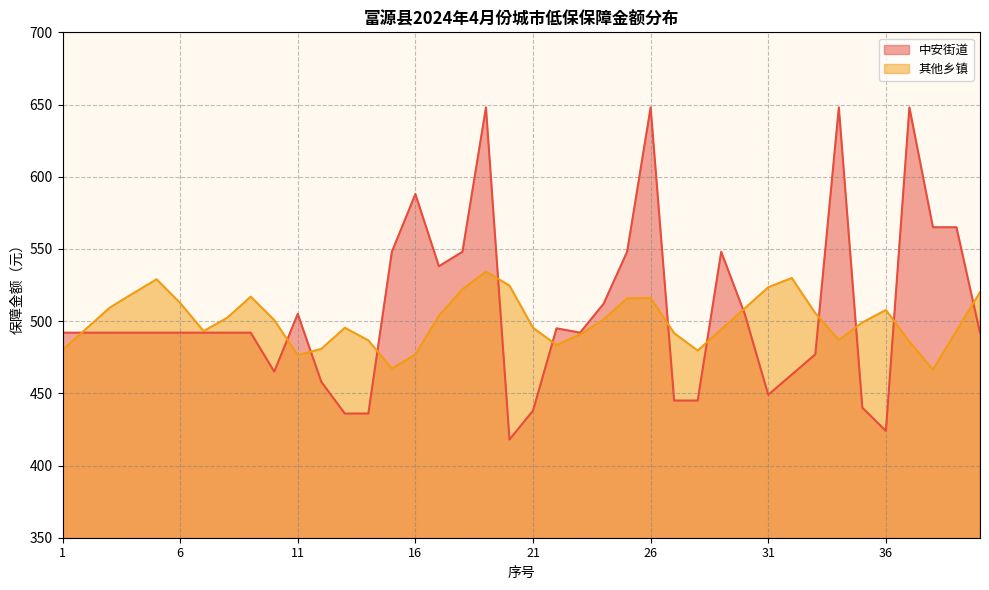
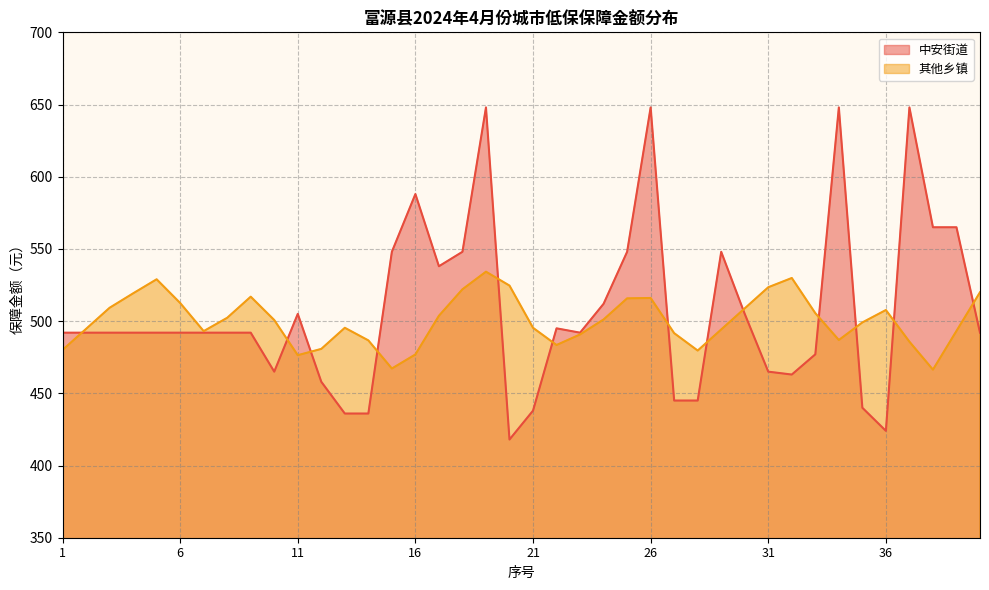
中安街道, 31: 449 -> 465
